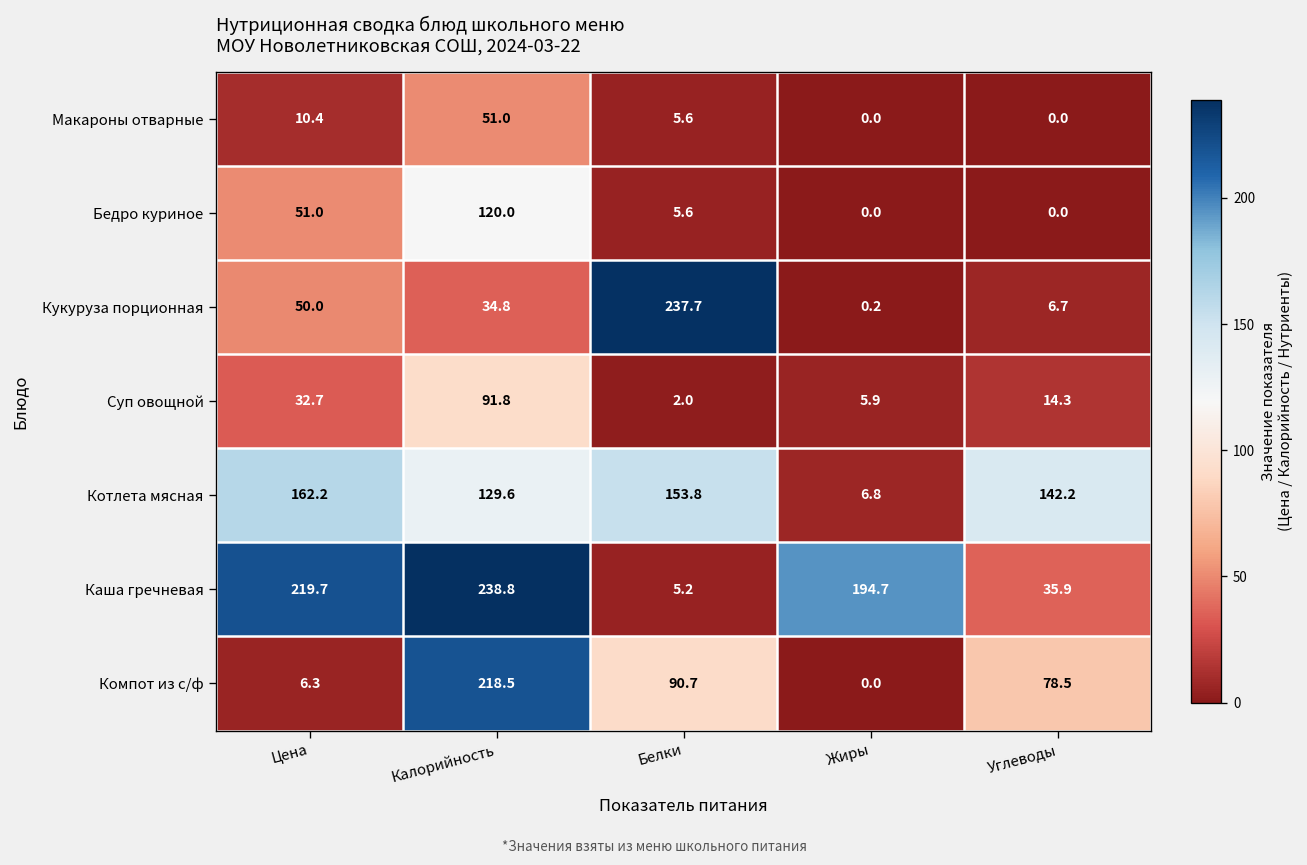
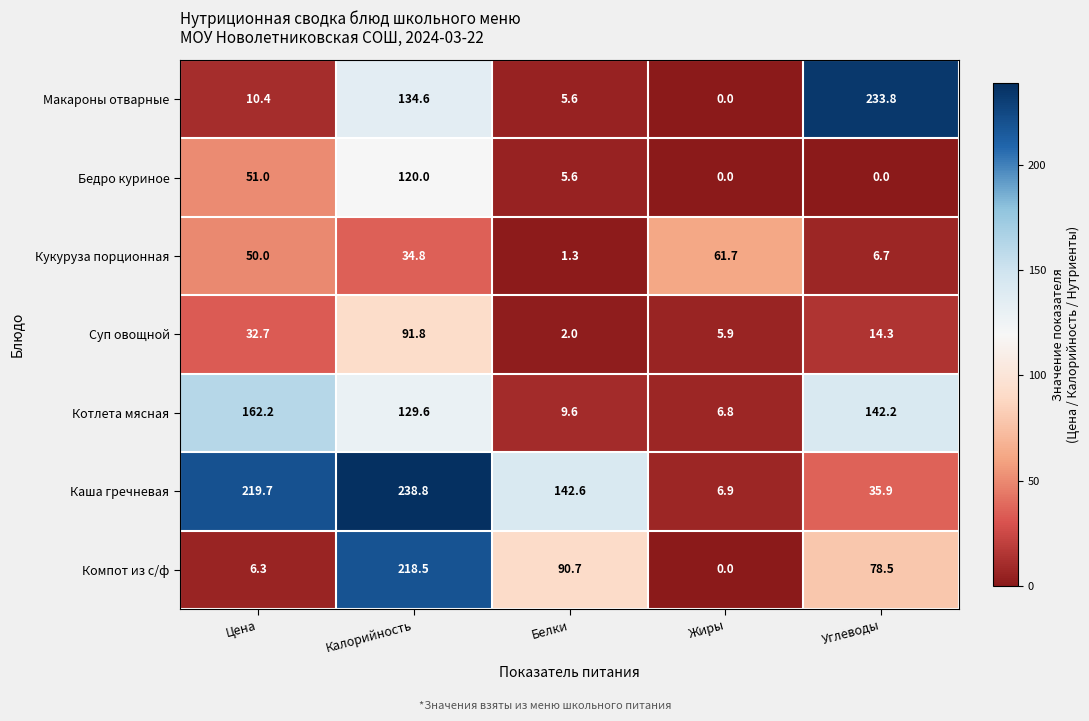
Макароны отварные, Калорийность: 51.0 -> 134.6
Макароны отварные, Углеводы: 0.0 -> 233.8
Кукуруза порционная, Белки: 237.7 -> 1.3
Кукуруза порционная, Жиры: 0.2 -> 61.7
Котлета мясная, Белки: 153.8 -> 9.6
Каша гречневая, Белки: 5.2 -> 142.6
Каша гречневая, Жиры: 194.7 -> 6.9
